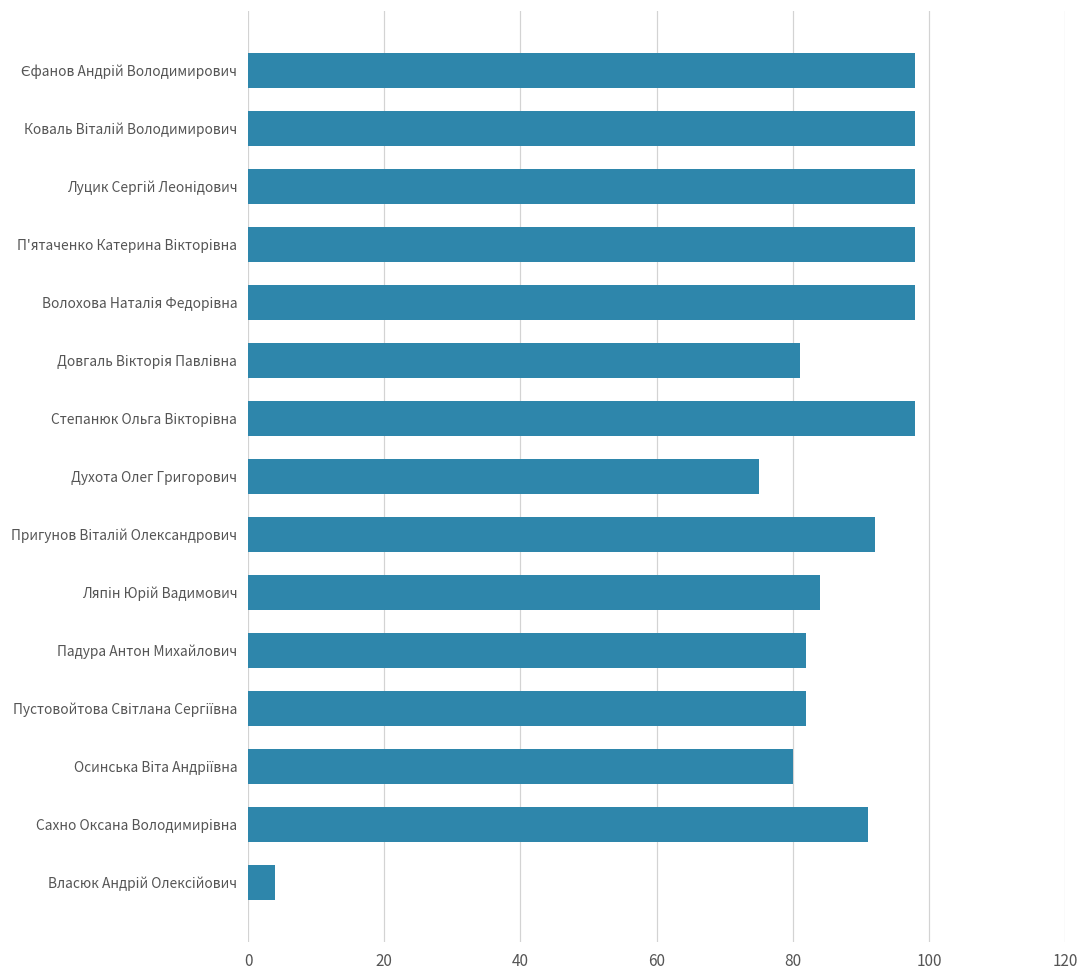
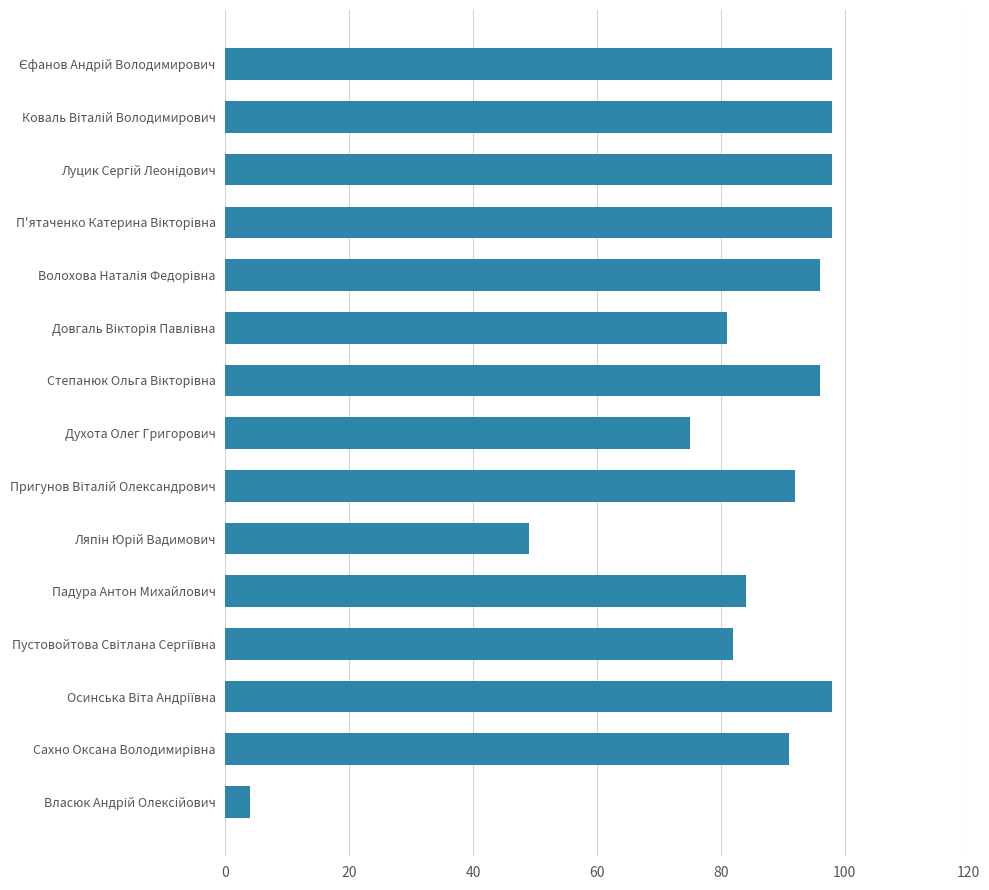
Волохова Наталія Федорівна: 98 -> 96
Степанюк Ольга Вікторівна: 98 -> 96
Ляпін Юрій Вадимович: 84 -> 49
Падура Антон Михайлович: 82 -> 84
Осинська Віта Андріївна: 80 -> 98
